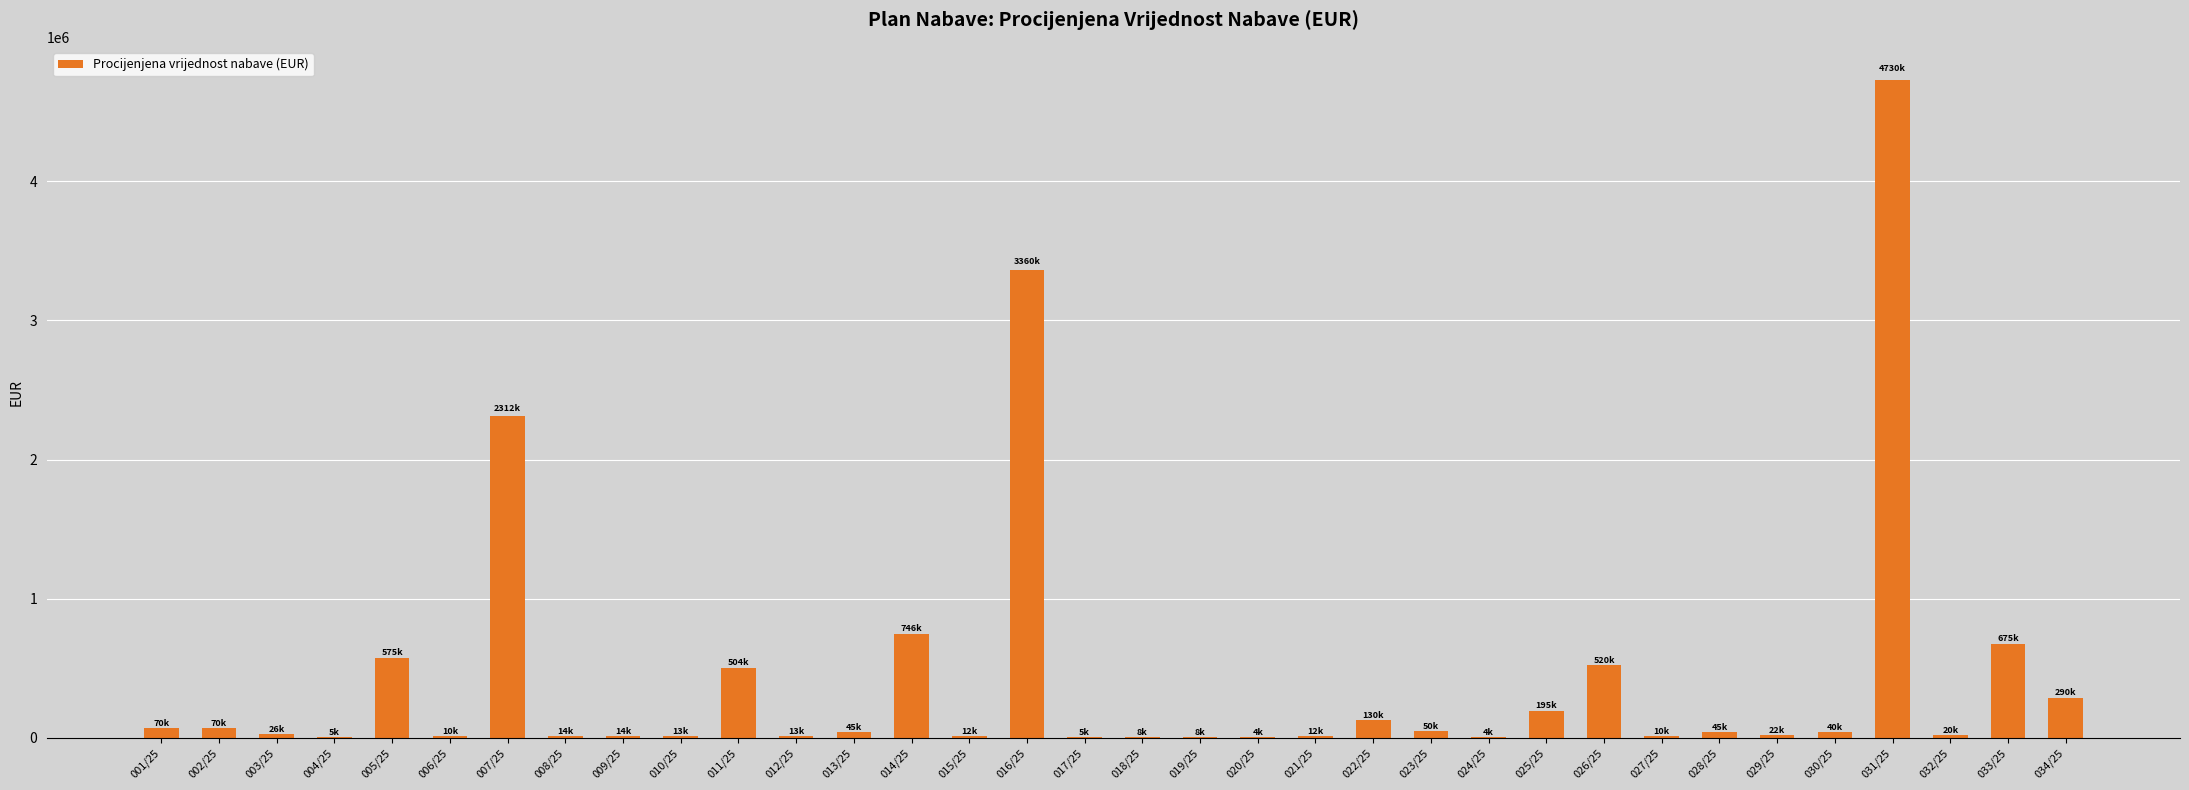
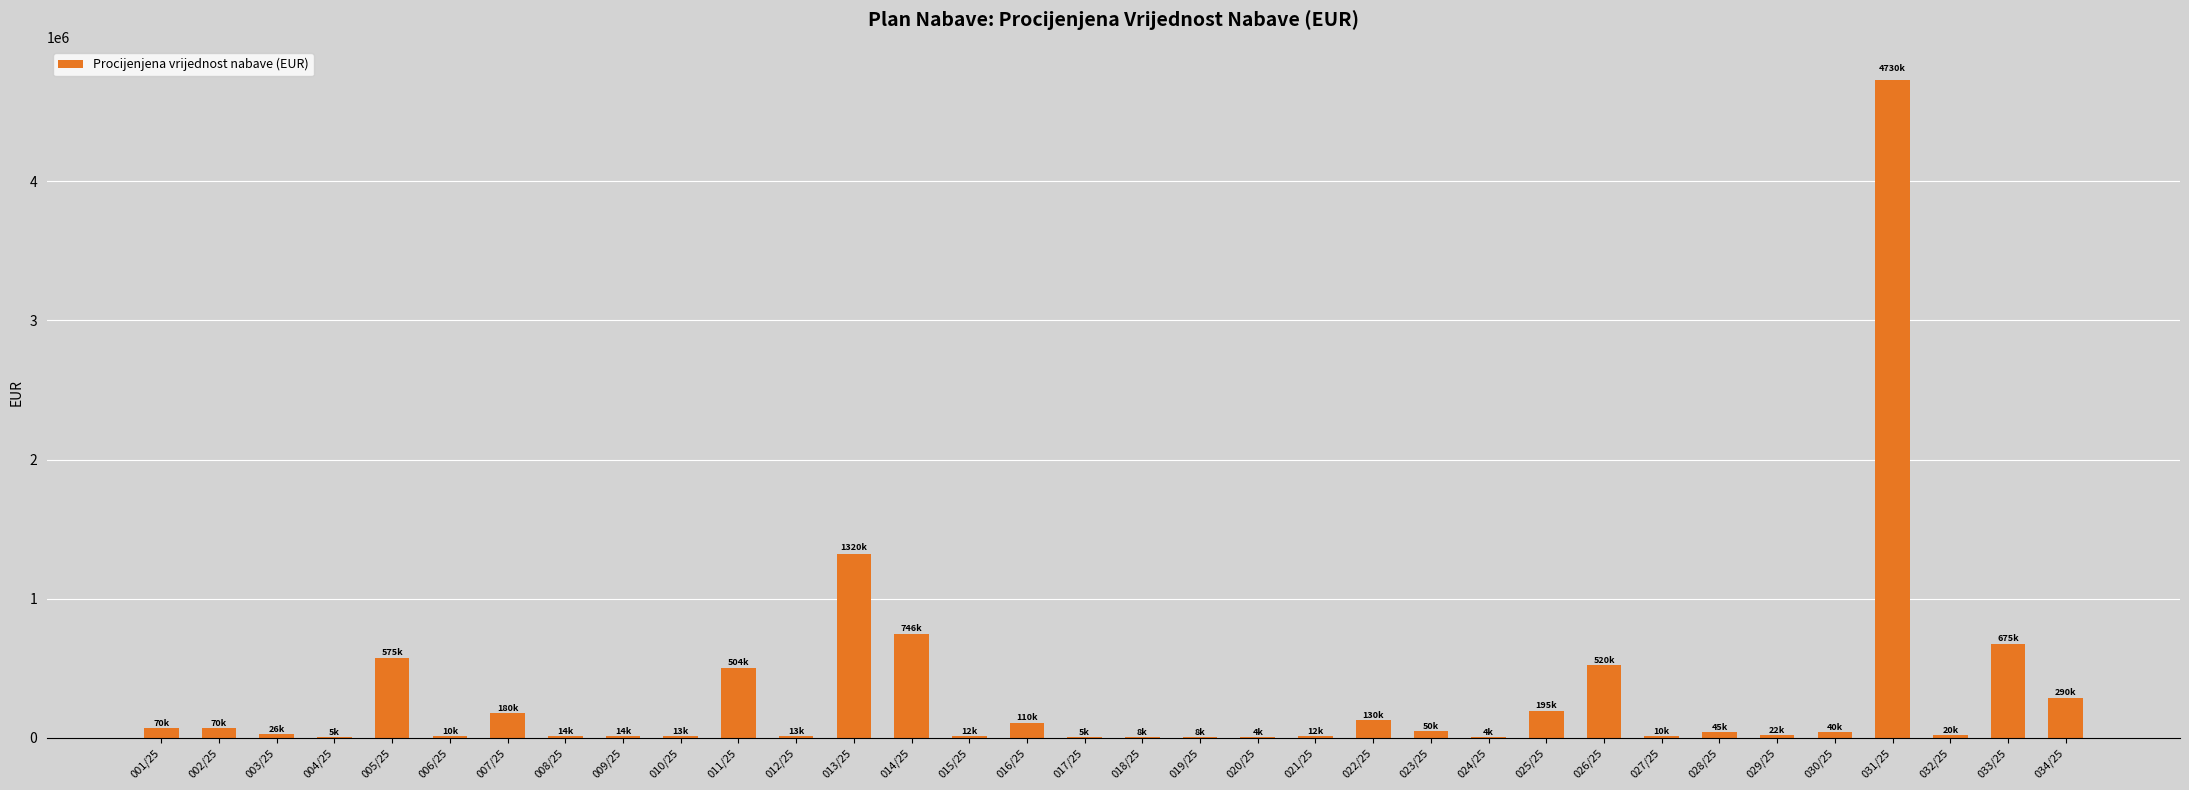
007/25: 2312k -> 180k
013/25: 45k -> 1320k
016/25: 3360k -> 110k
